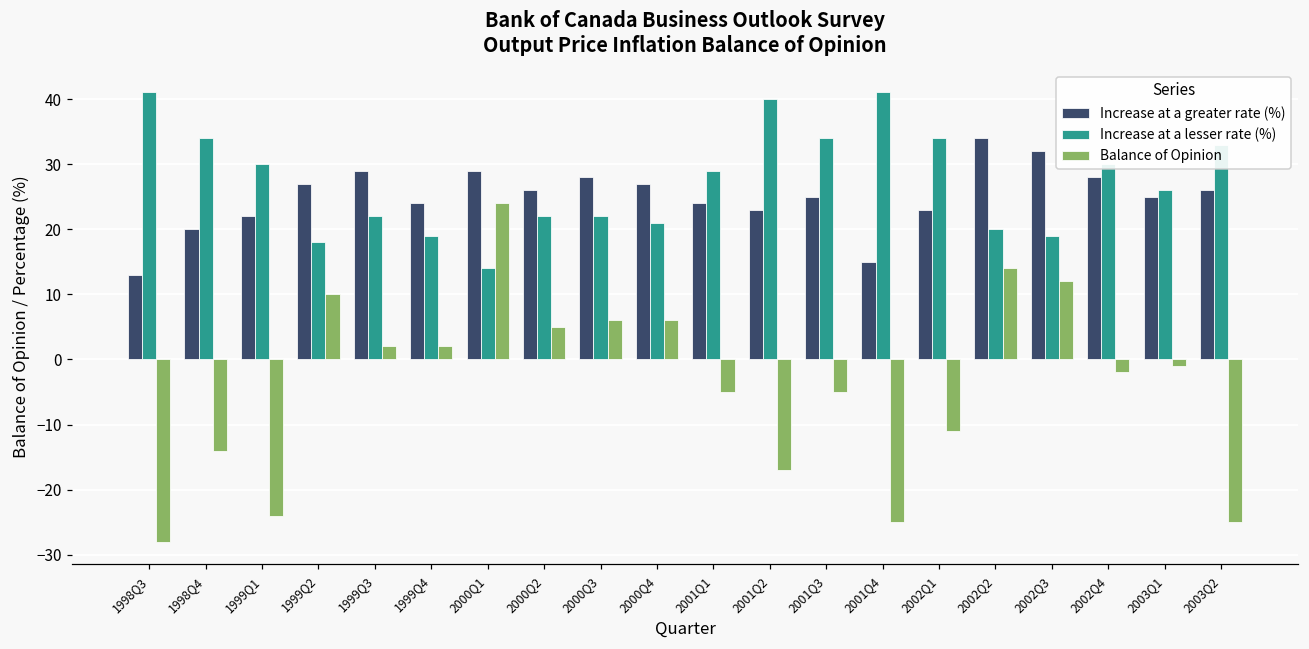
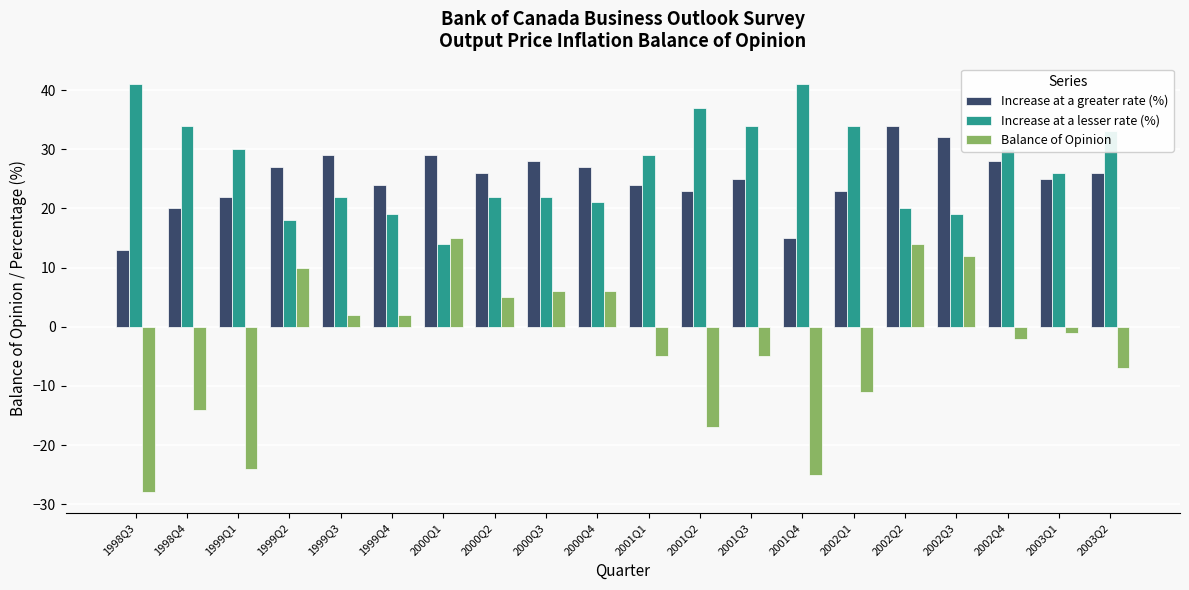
Balance of Opinion, 2000Q1: 24 -> 15
Increase at a lesser rate (%), 2001Q2: 40 -> 37
Balance of Opinion, 2003Q2: -25 -> -7
